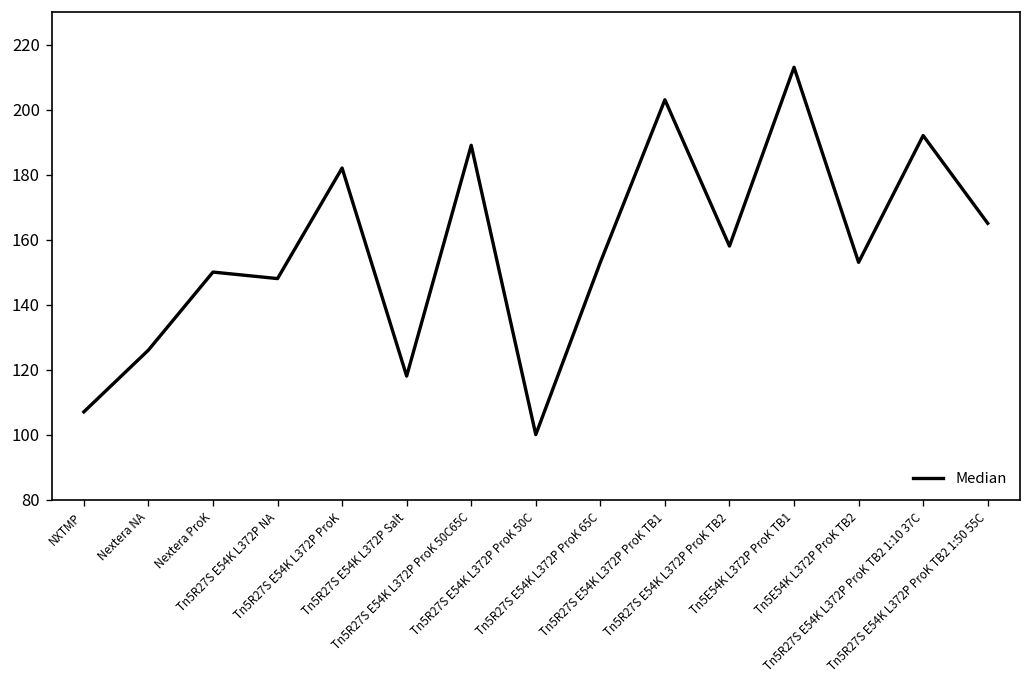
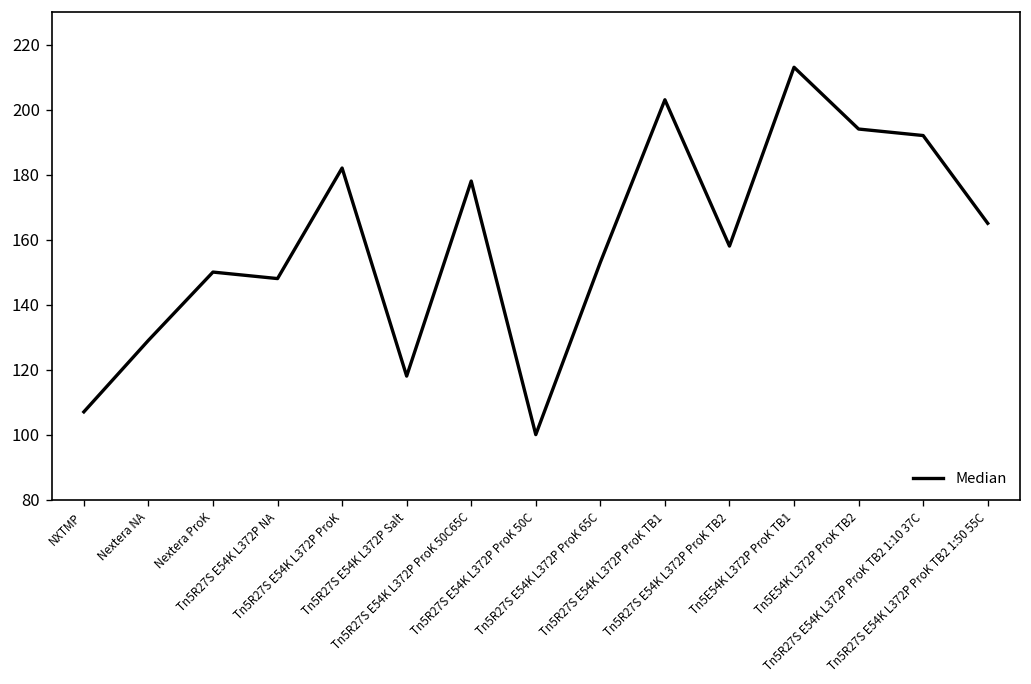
Nextera NA: 126 -> 129
Tn5R27S E54K L372P ProK 50C65C: 189 -> 178
Tn5E54K L372P ProK TB2: 153 -> 194
